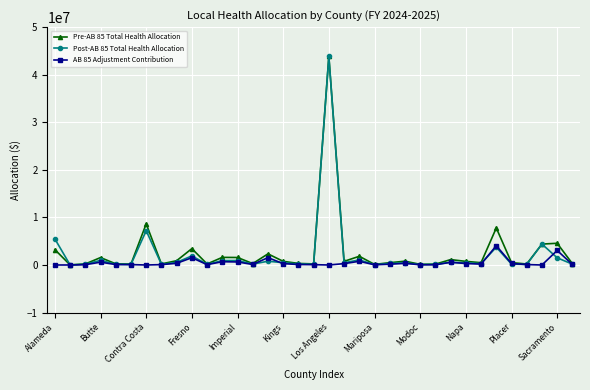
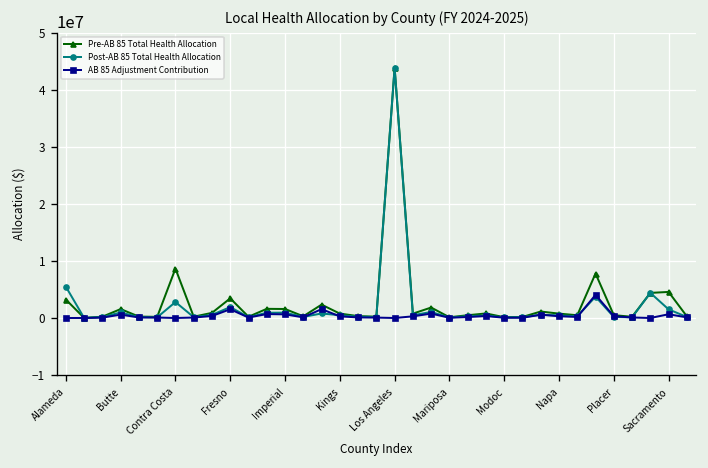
Post-AB 85 Total Health Allocation, Contra Costa: 7000000 -> 3000000
AB 85 Adjustment Contribution, Sacramento: 3000000 -> 1000000
